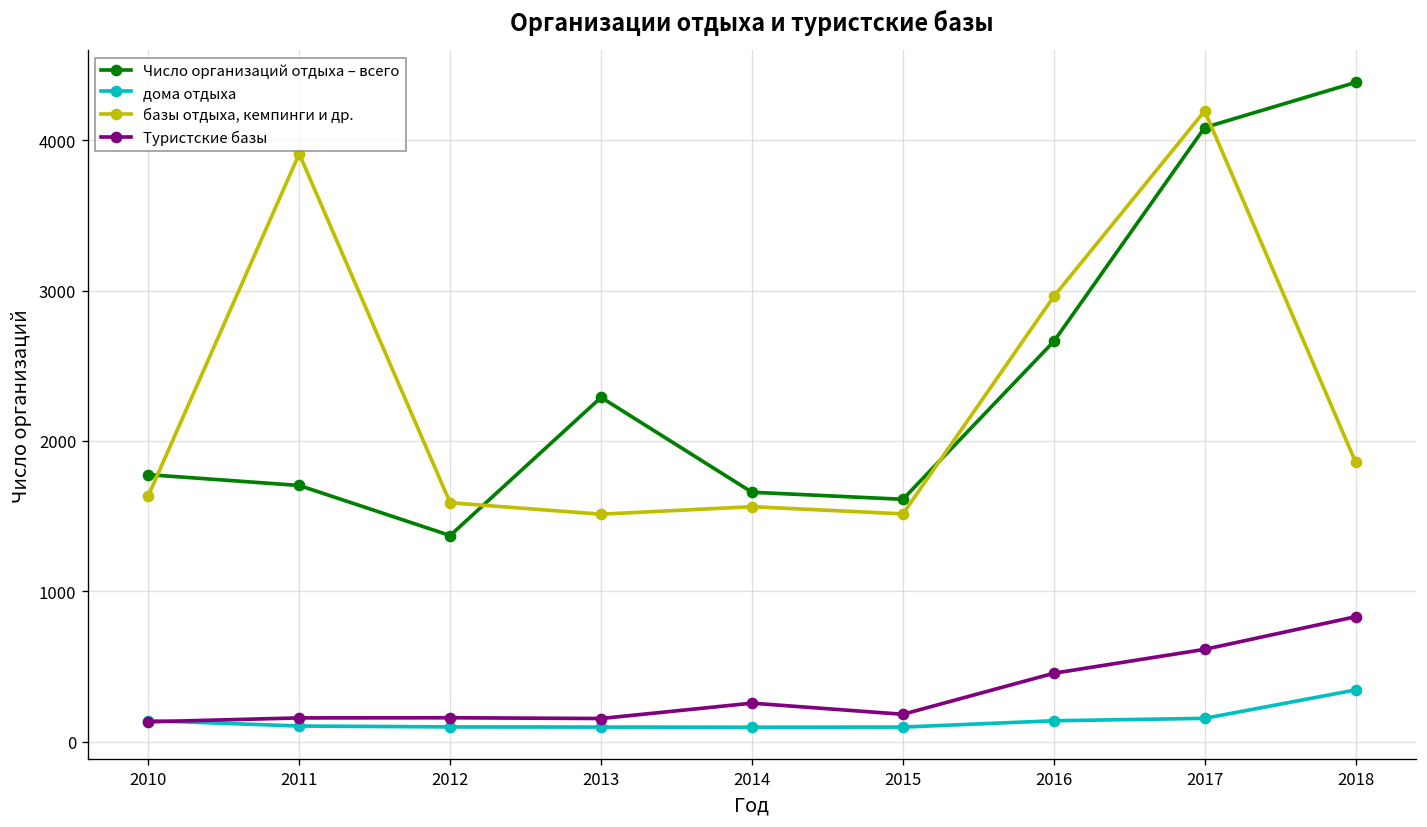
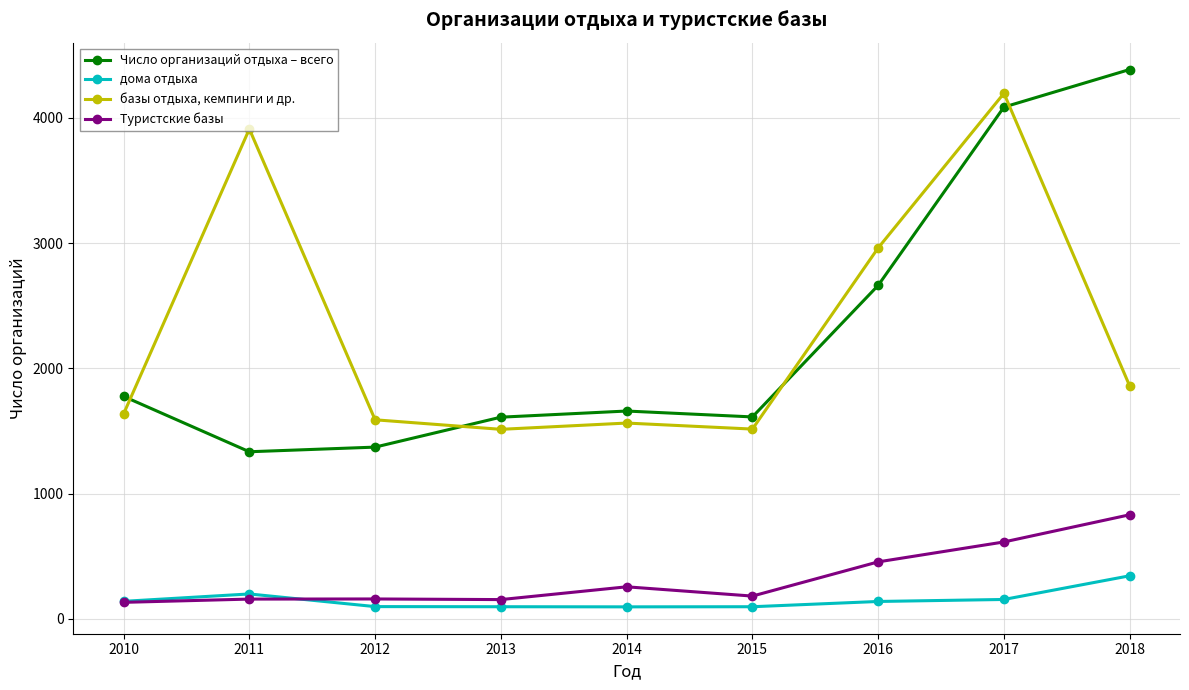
Число организаций отдыха – всего, 2011: 1700 -> 1330
дома отдыха, 2011: 100 -> 200
Число организаций отдыха – всего, 2013: 2290 -> 1610
